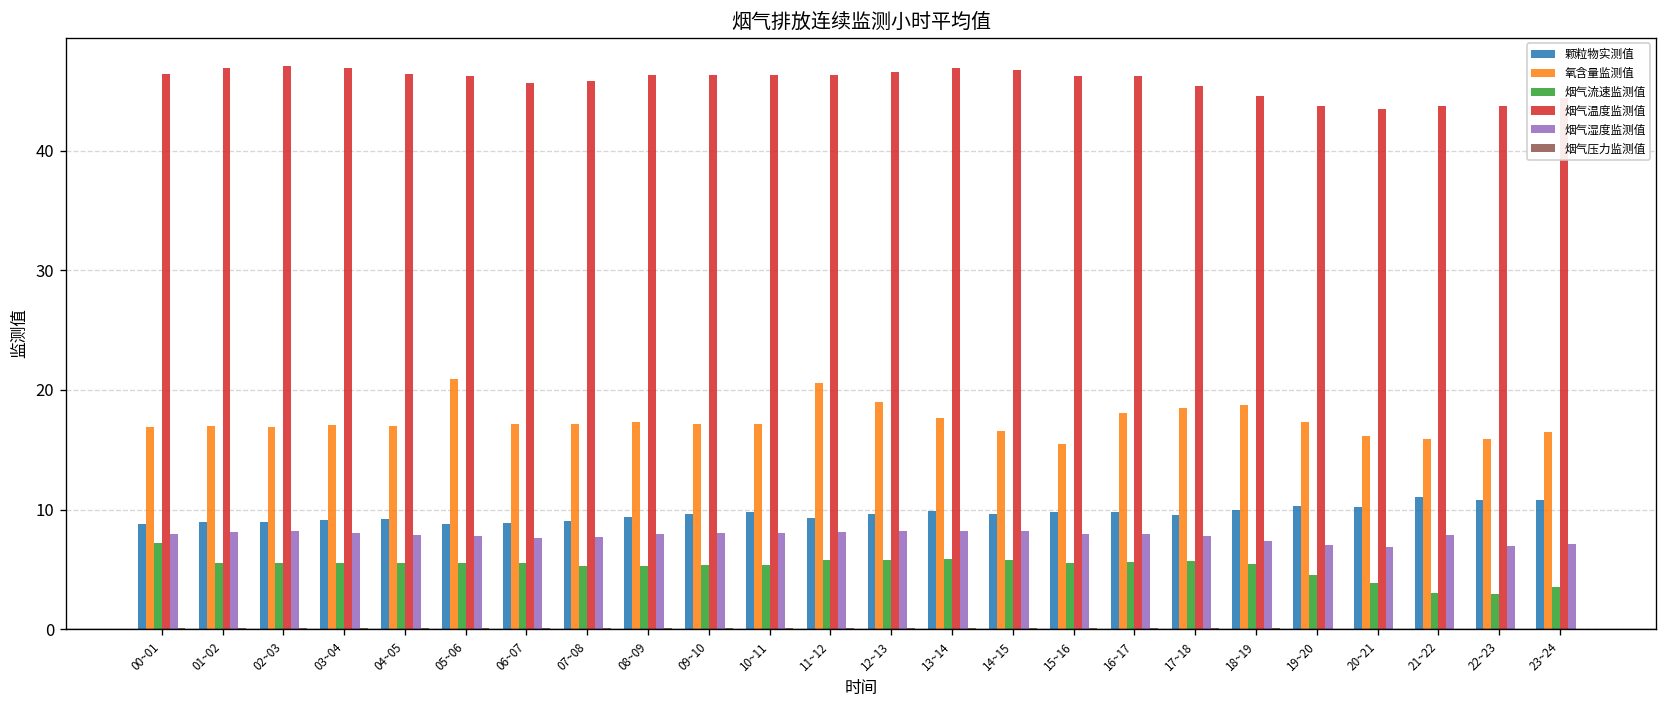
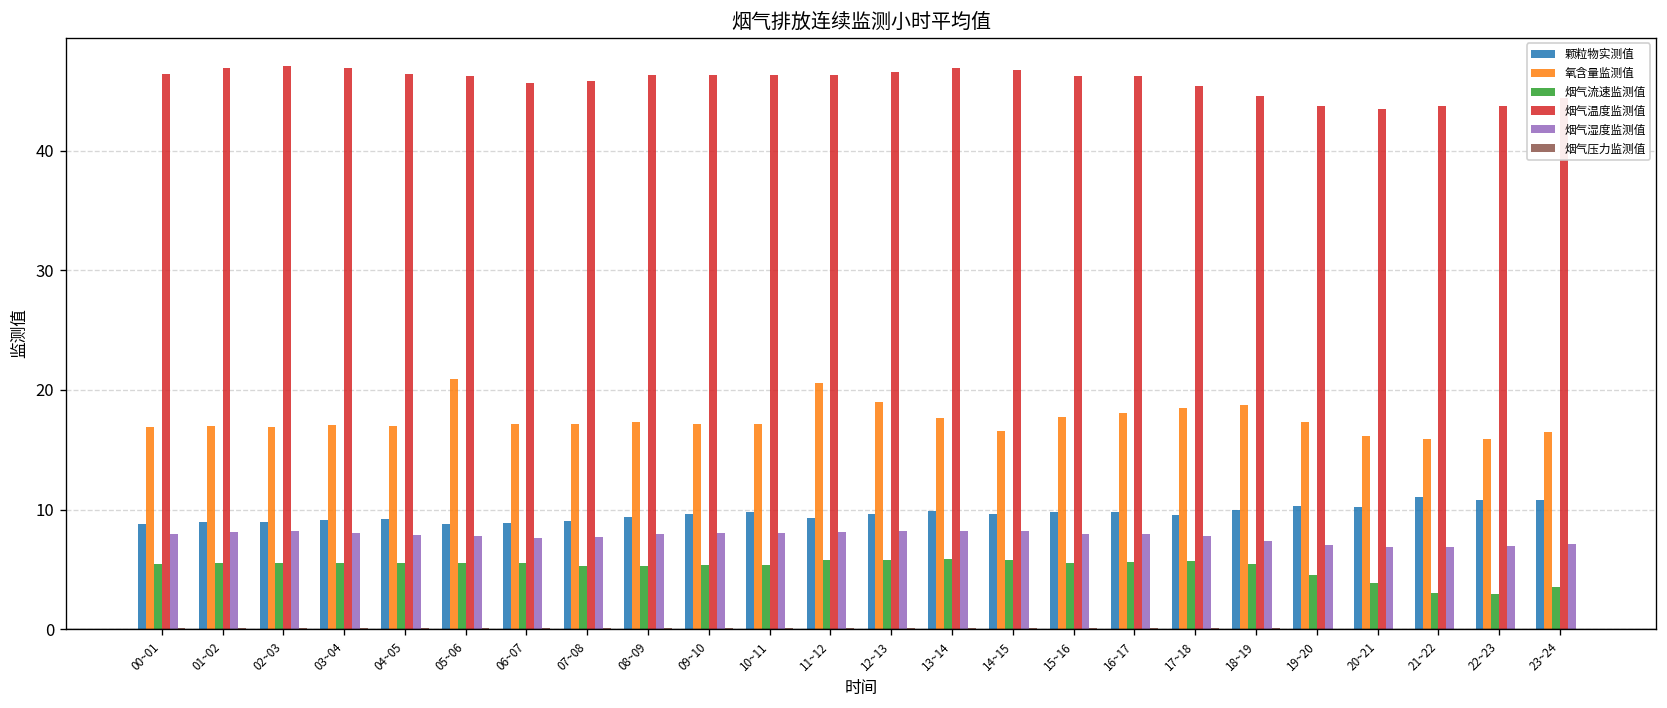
烟气流速监测值, 00~01: 7 -> 5
氧含量监测值, 15~16: 15 -> 18
烟气湿度监测值, 21~22: 8 -> 7
